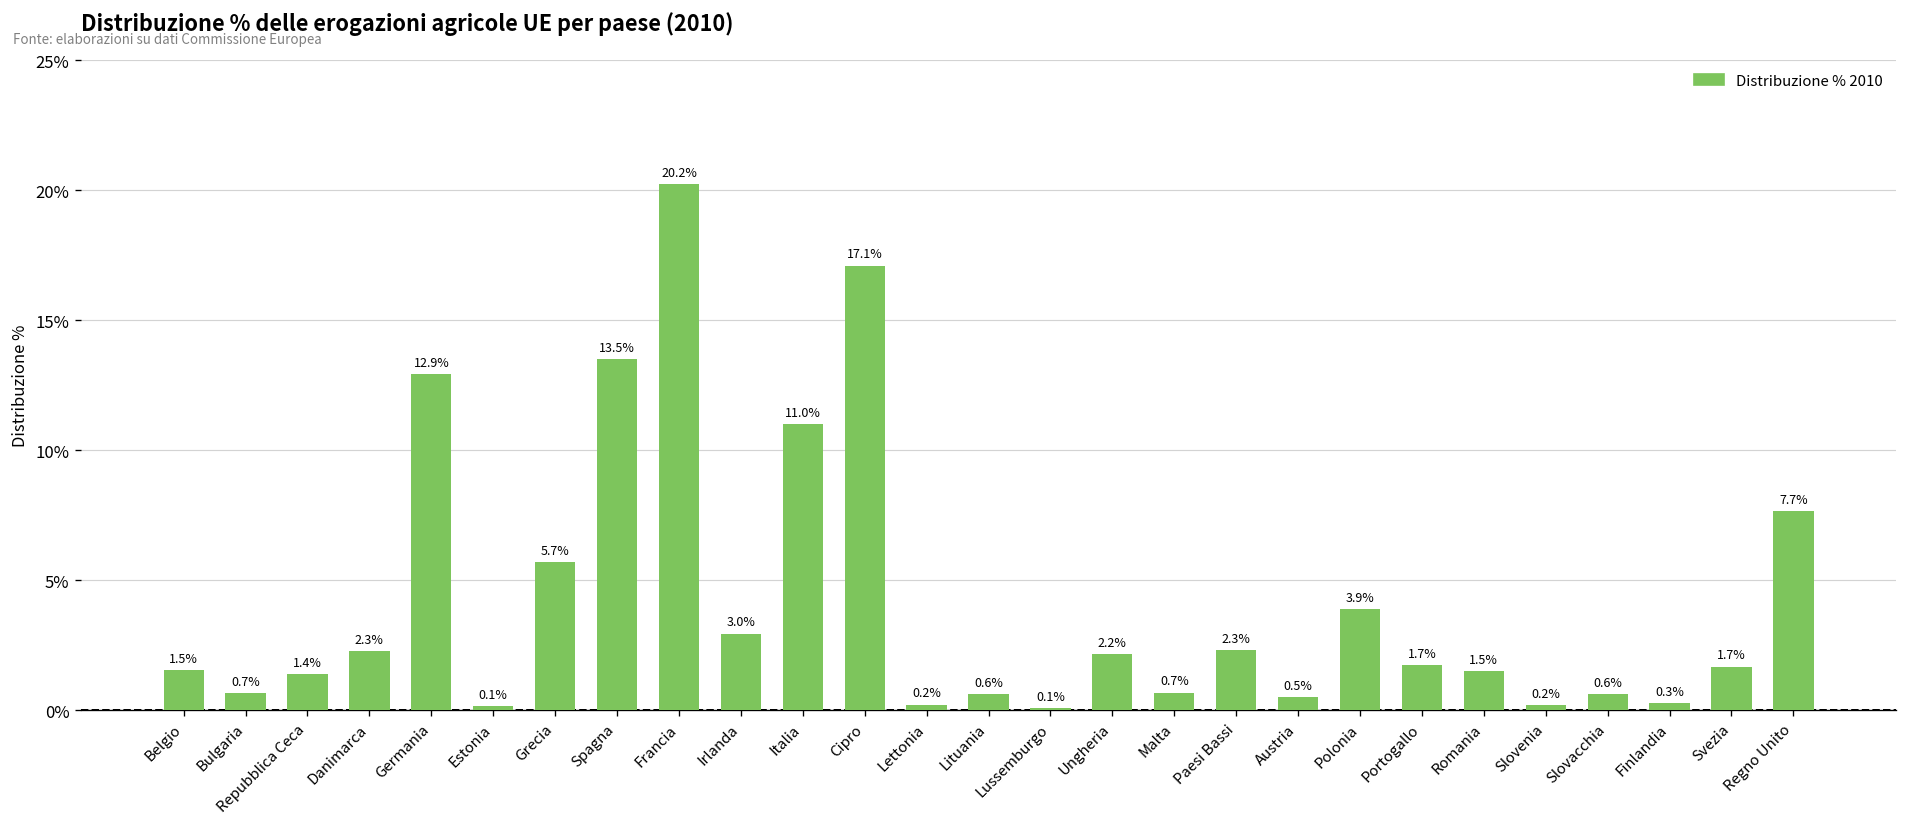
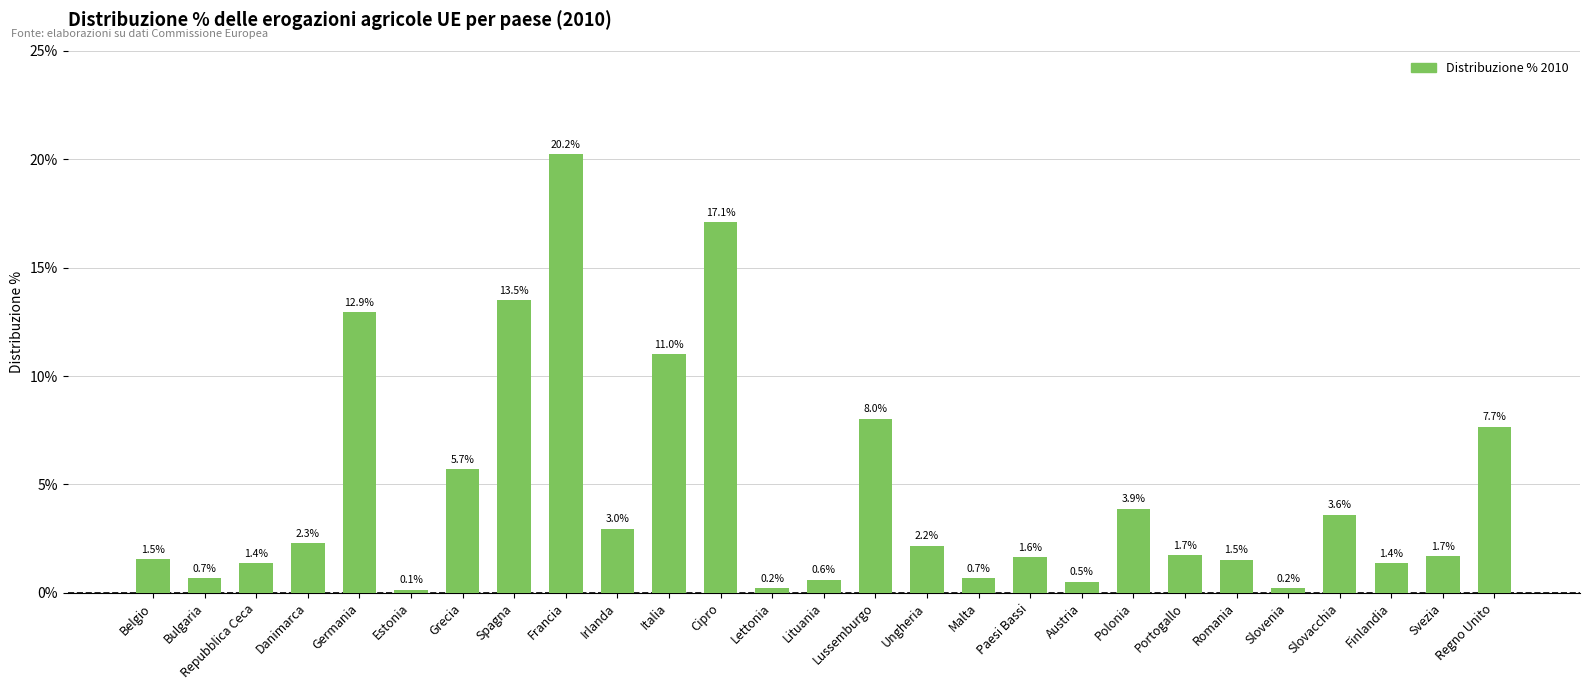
Lussemburgo: 0.1% -> 8.0%
Paesi Bassi: 2.3% -> 1.6%
Slovacchia: 0.6% -> 3.6%
Finlandia: 0.3% -> 1.4%
